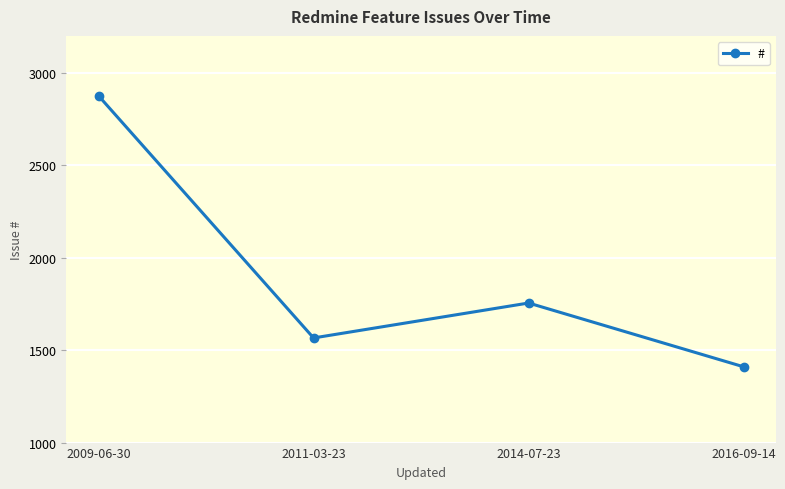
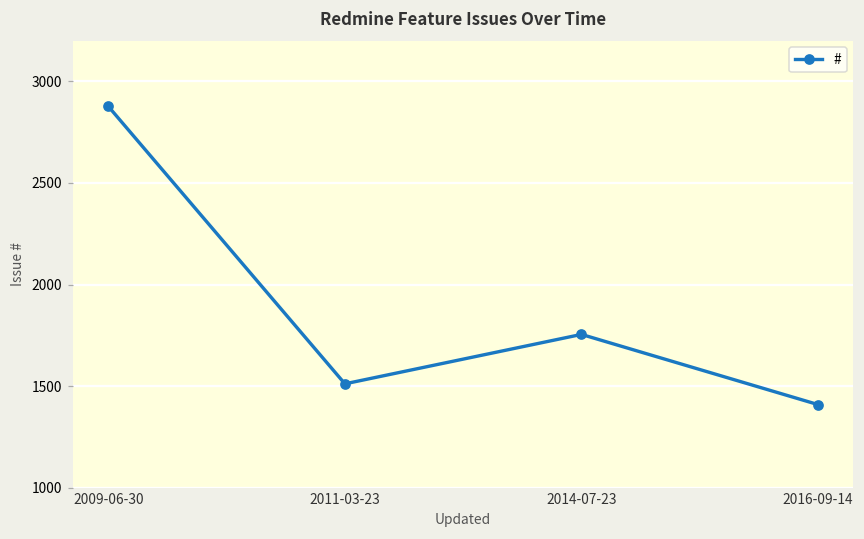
2011-03-23: 1570 -> 1510
